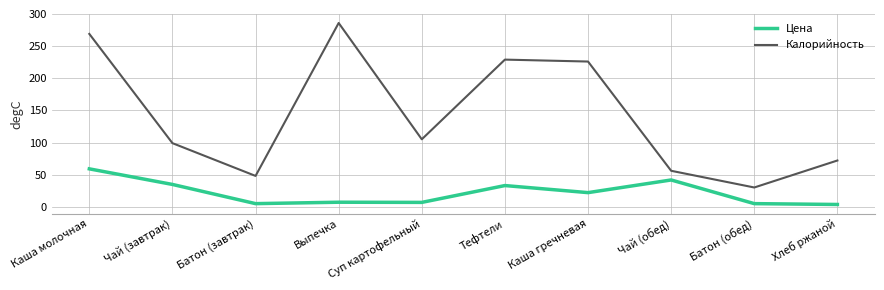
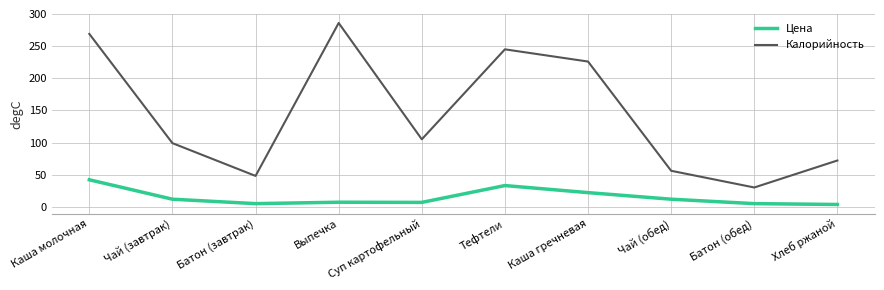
Цена, Каша молочная: 60 -> 40
Цена, Чай (завтрак): 30 -> 10
Калорийность, Тефтели: 230 -> 250
Цена, Чай (обед): 40 -> 10
